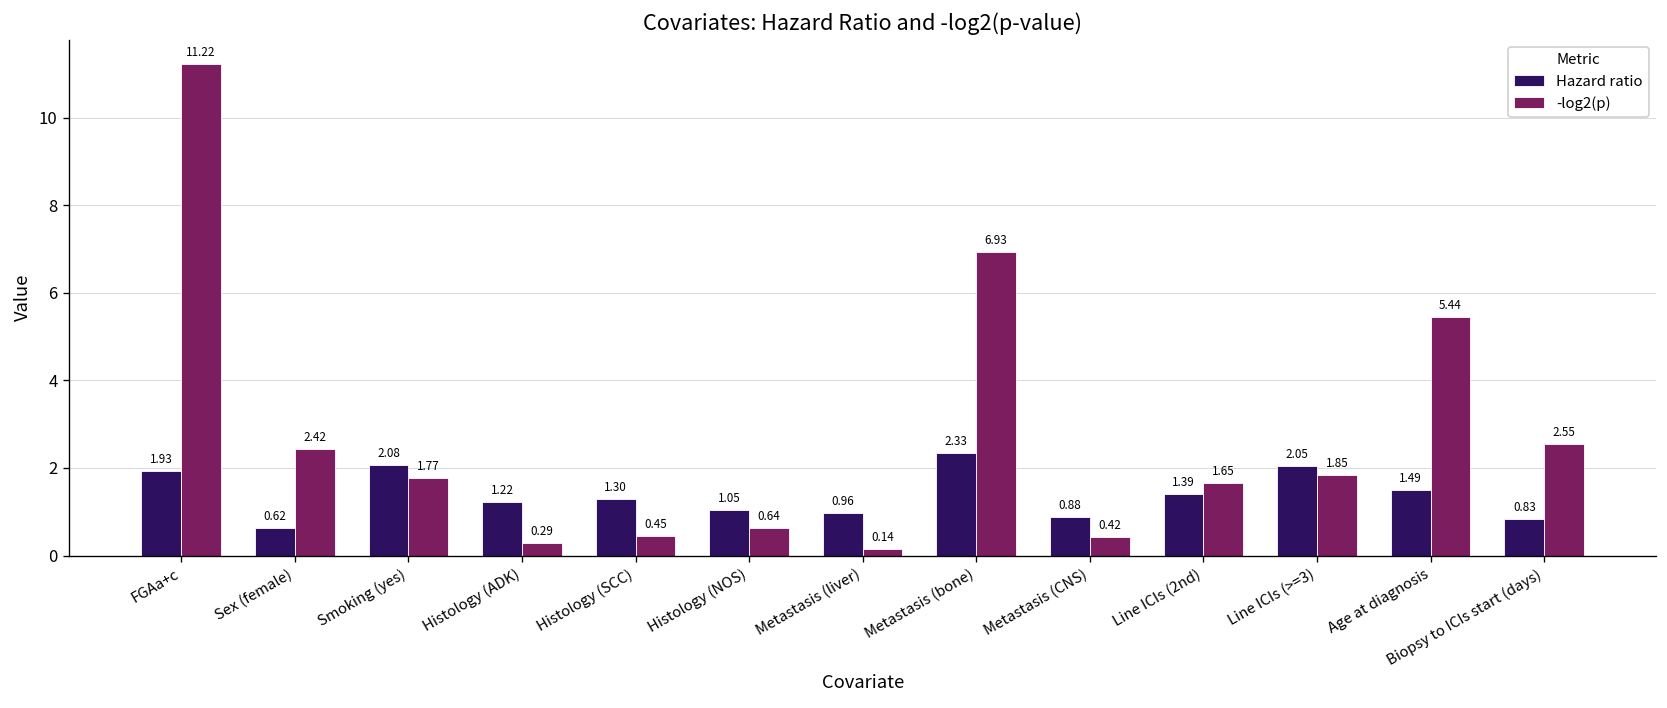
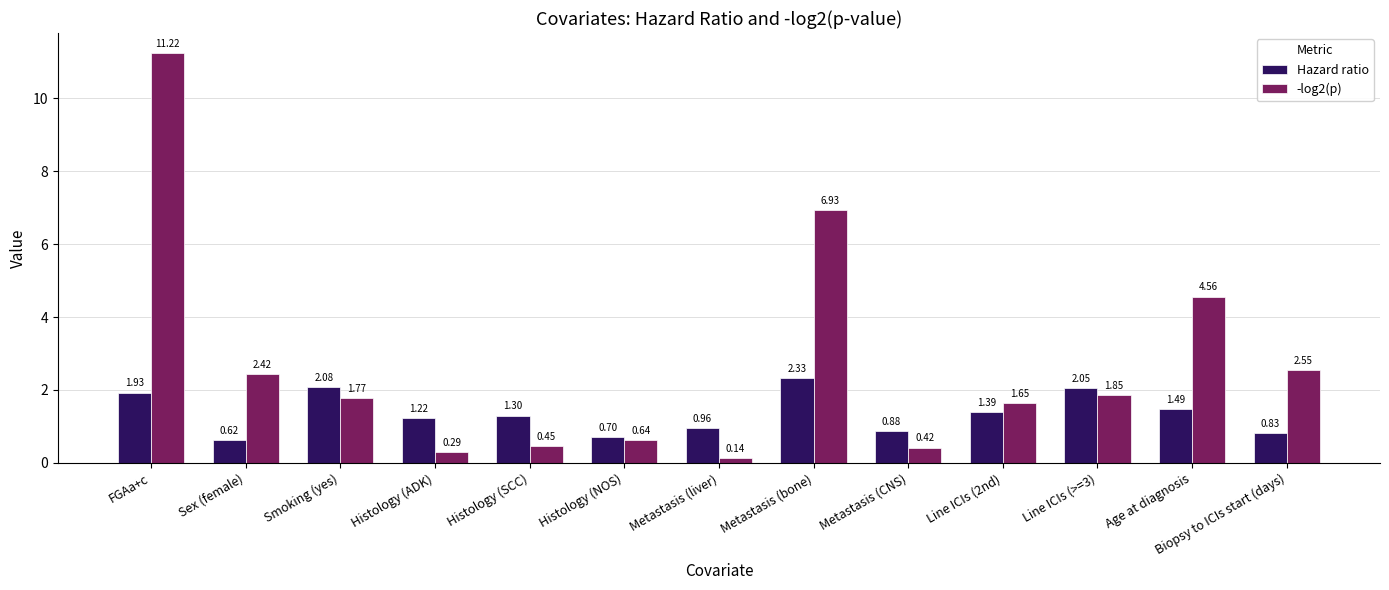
Hazard ratio, Histology (NOS): 1.05 -> 0.70
-log2(p), Age at diagnosis: 5.44 -> 4.56
